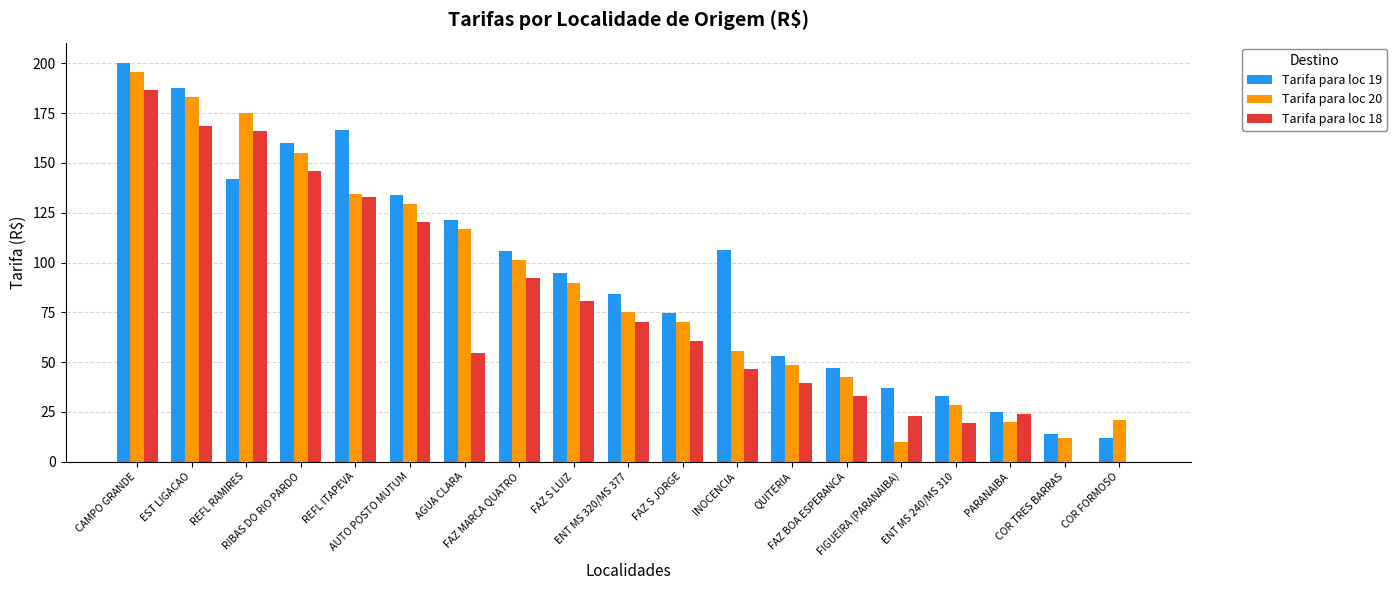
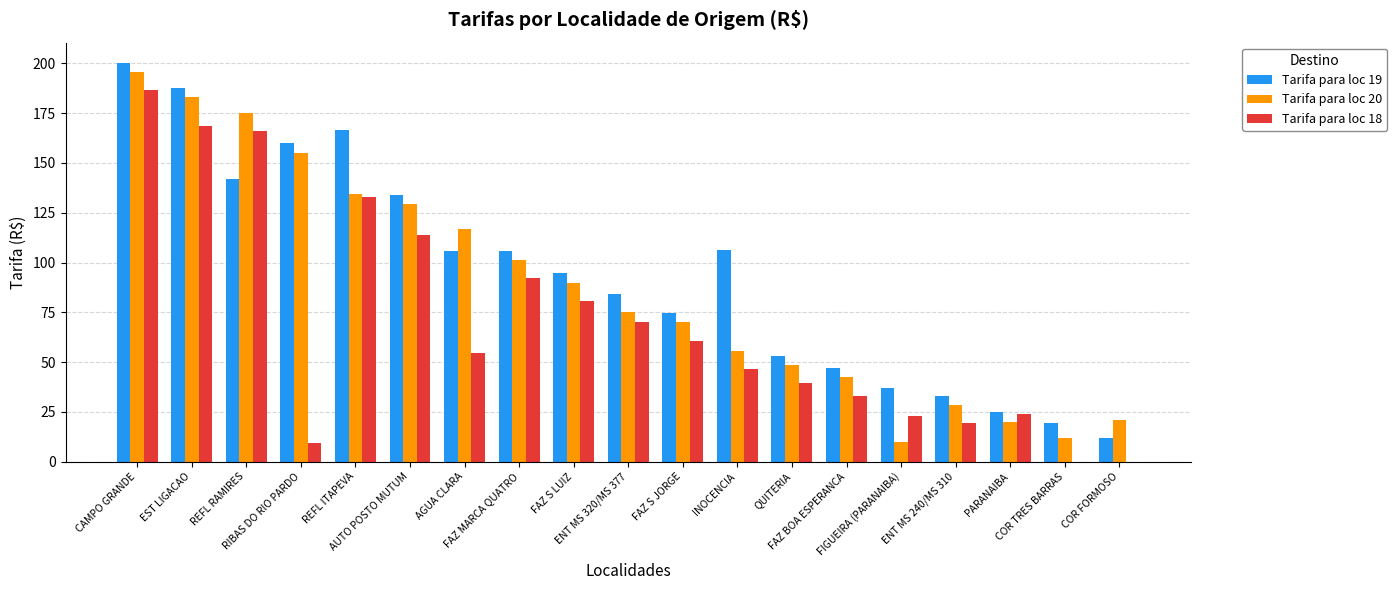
Tarifa para loc 18, RIBAS DO RIO PARDO: 146 -> 9
Tarifa para loc 18, AUTO POSTO MUTUM: 120 -> 114
Tarifa para loc 19, AGUA CLARA: 121 -> 106
Tarifa para loc 19, COR TRES BARRAS: 14 -> 19
